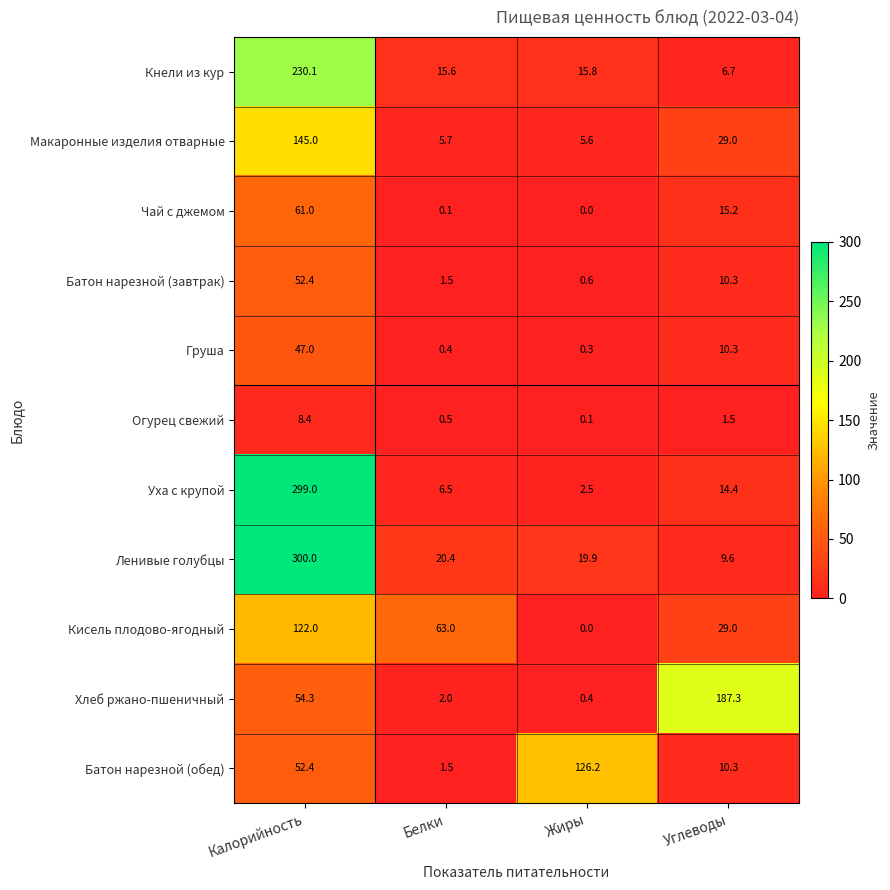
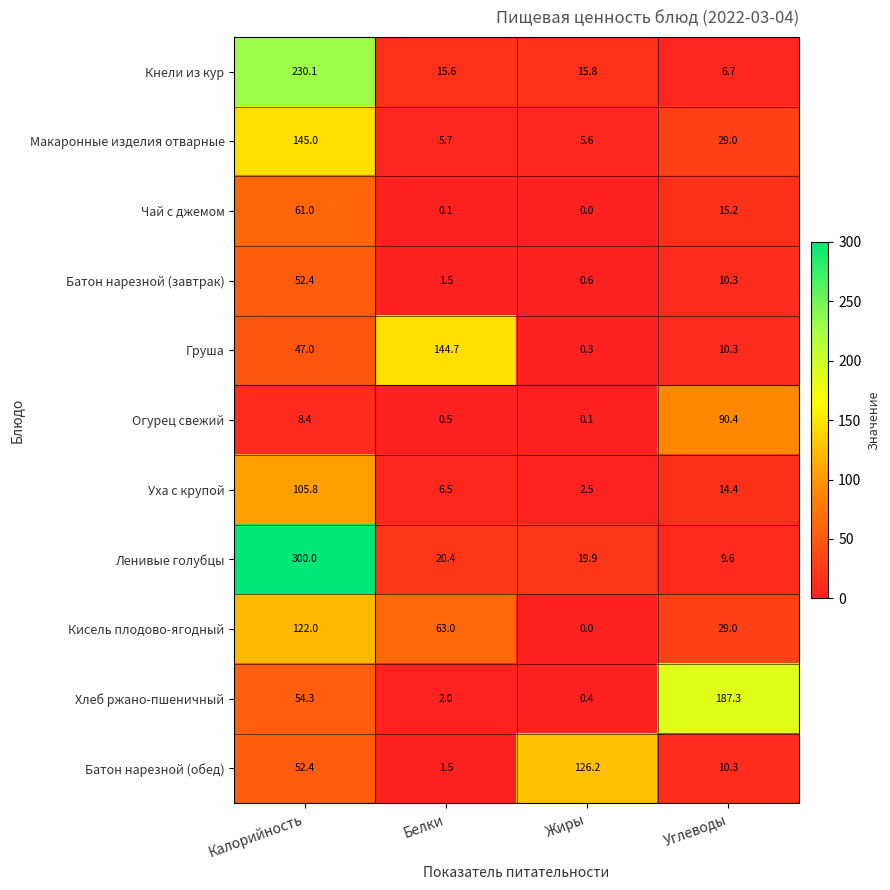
Груша, Белки: 0.4 -> 144.7
Огурец свежий, Углеводы: 1.5 -> 90.4
Уха с крупой, Калорийность: 299.0 -> 105.8
